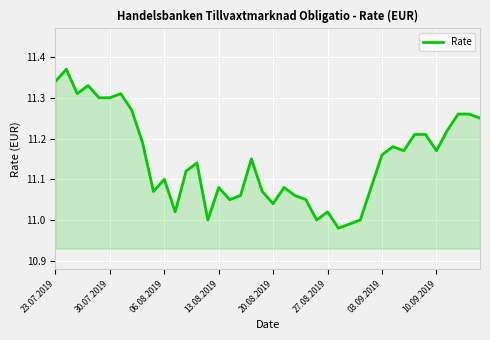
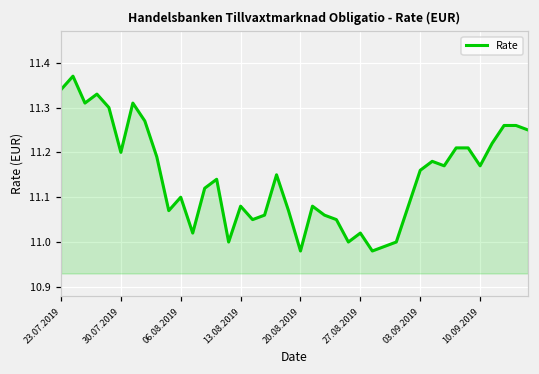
30.07.2019: 11.3 -> 11.2
20.08.2019: 11.04 -> 10.98
